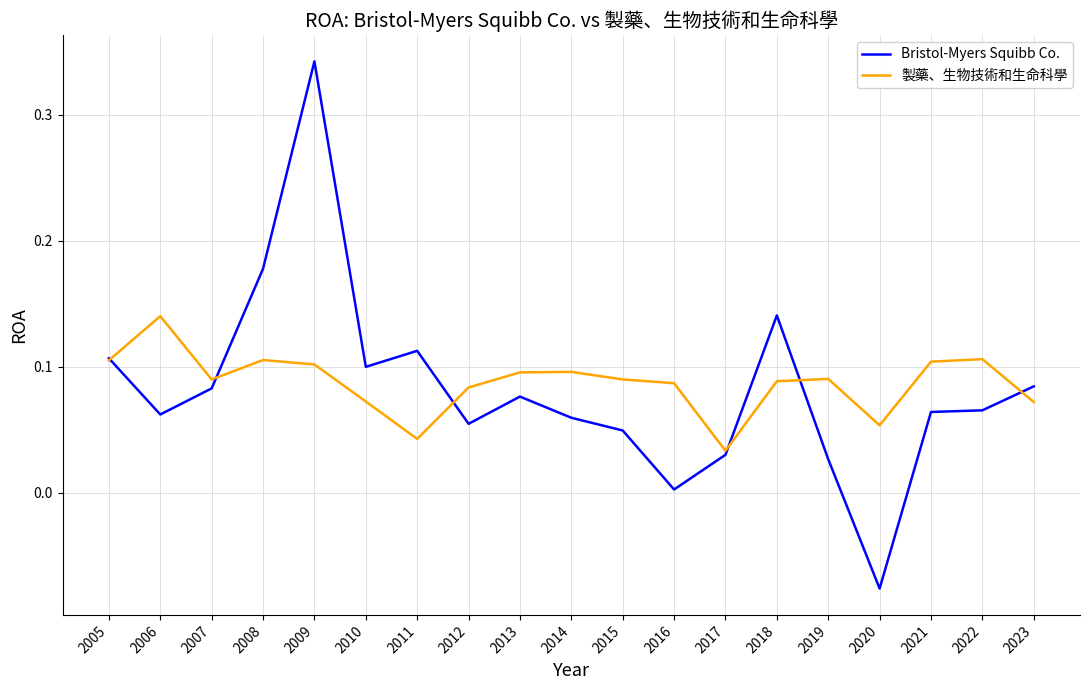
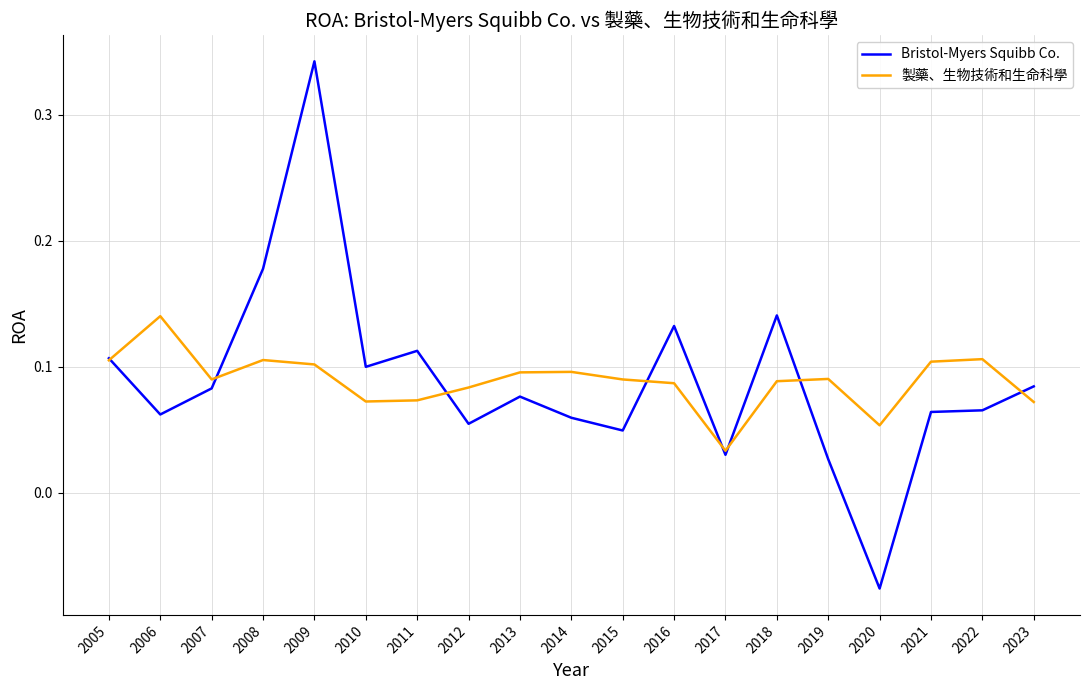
製藥、生物技術和生命科學, 2011: 0.043 -> 0.073
Bristol-Myers Squibb Co., 2016: 0.003 -> 0.132
